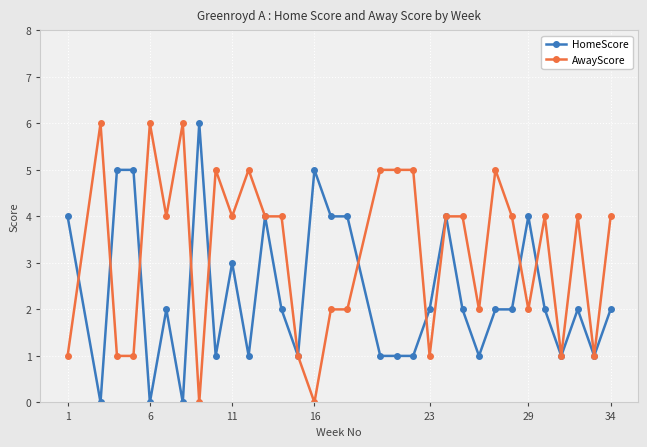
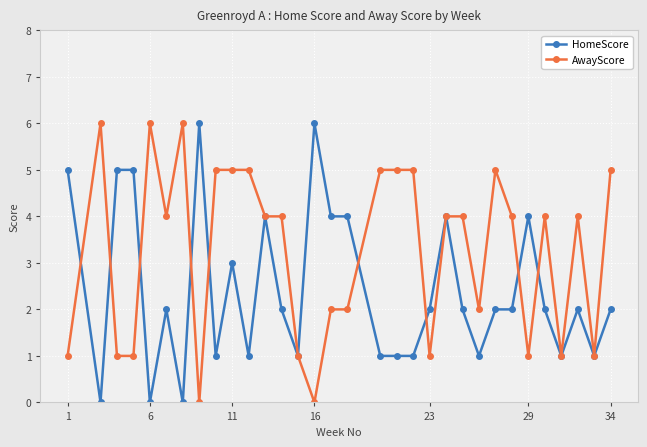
HomeScore, 1: 4 -> 5
AwayScore, 11: 4 -> 5
HomeScore, 16: 5 -> 6
AwayScore, 29: 2 -> 1
AwayScore, 34: 4 -> 5
